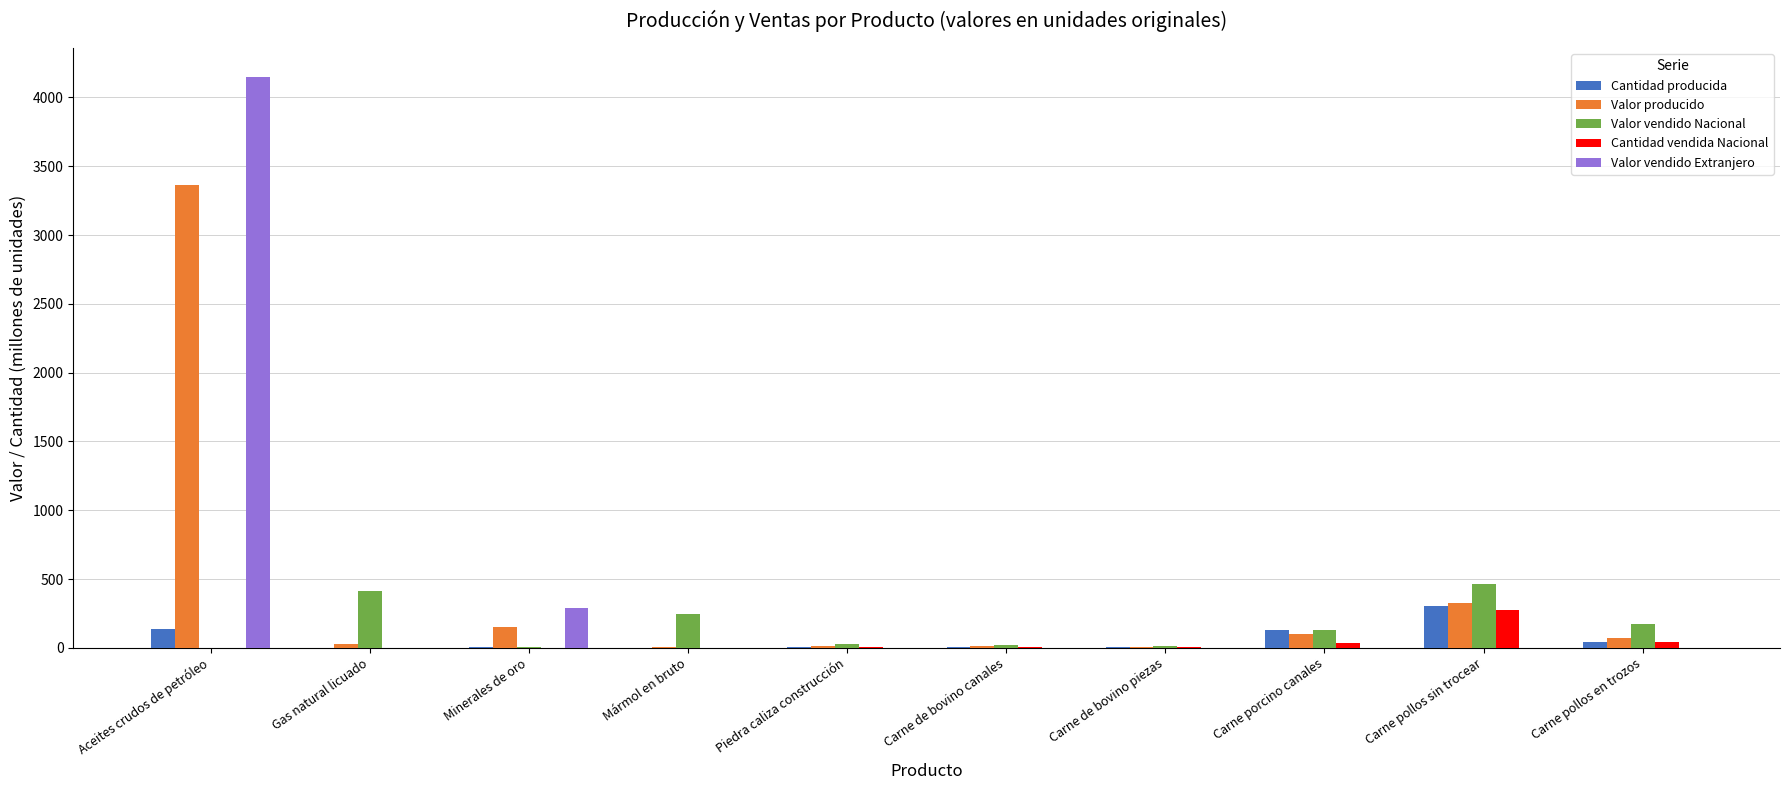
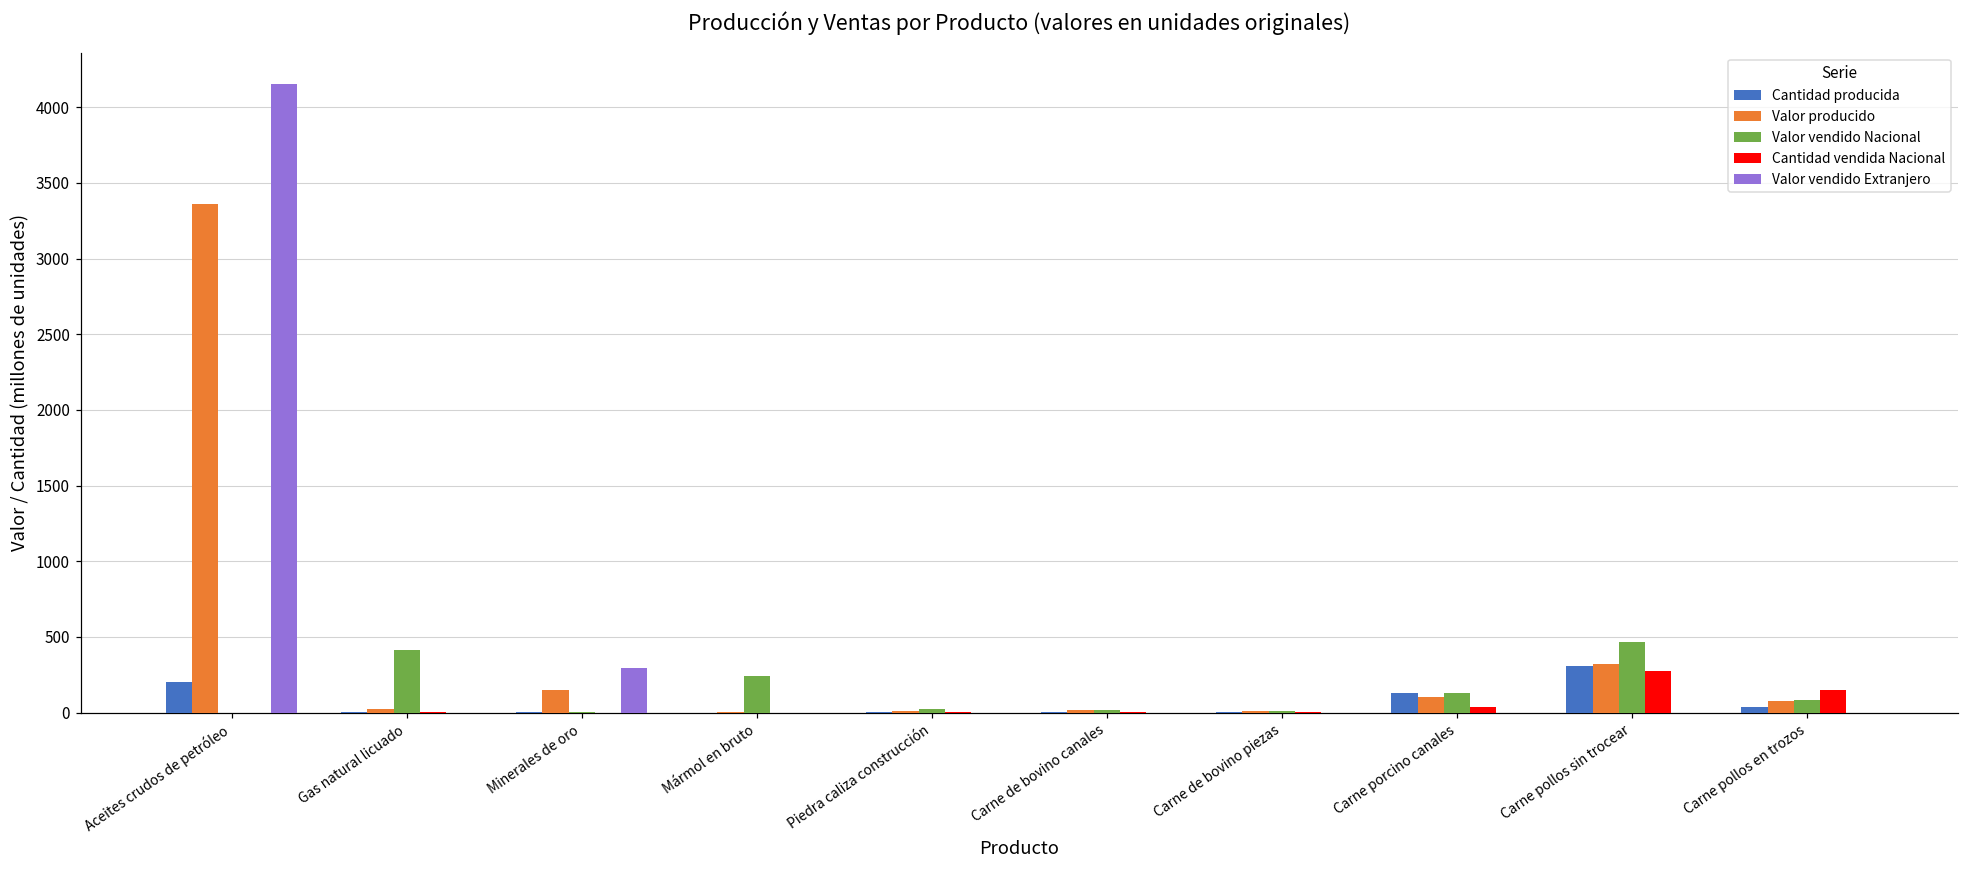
Cantidad producida, Aceites crudos de petróleo: 140 -> 200
Valor vendido Nacional, Carne pollos en trozos: 170 -> 90
Cantidad vendida Nacional, Carne pollos en trozos: 40 -> 150
